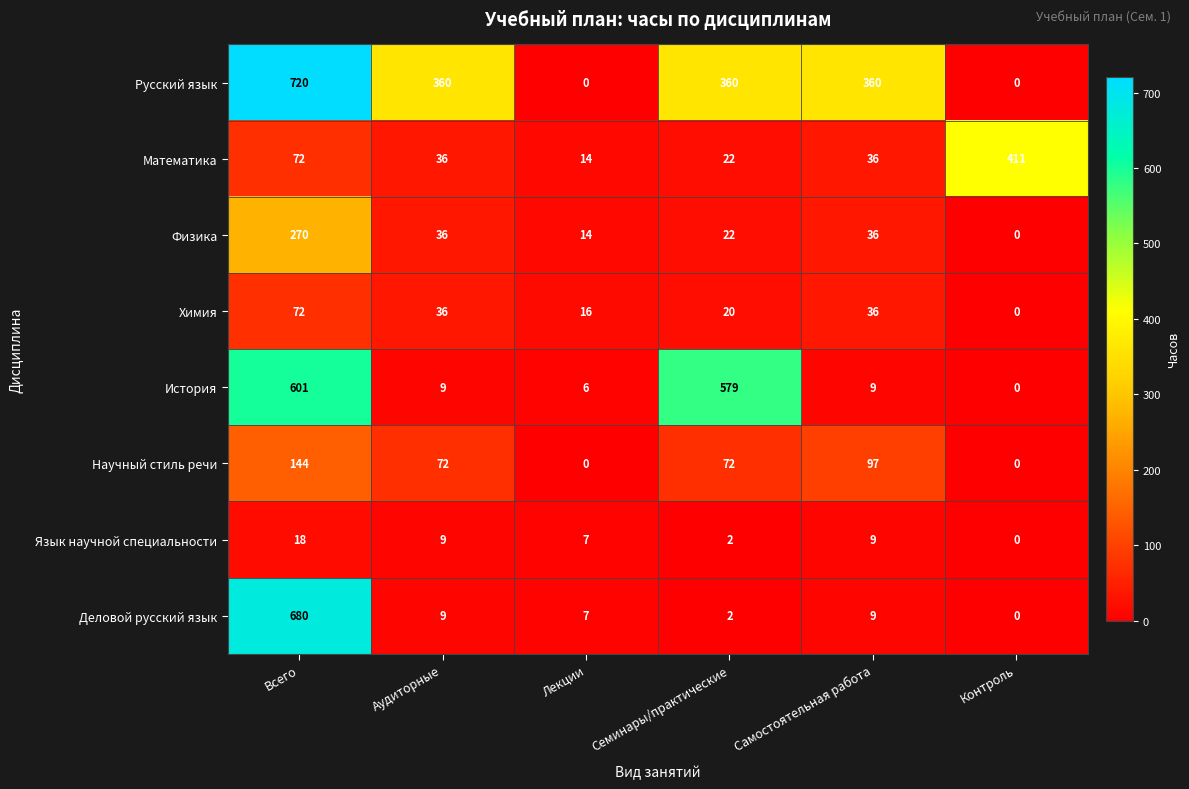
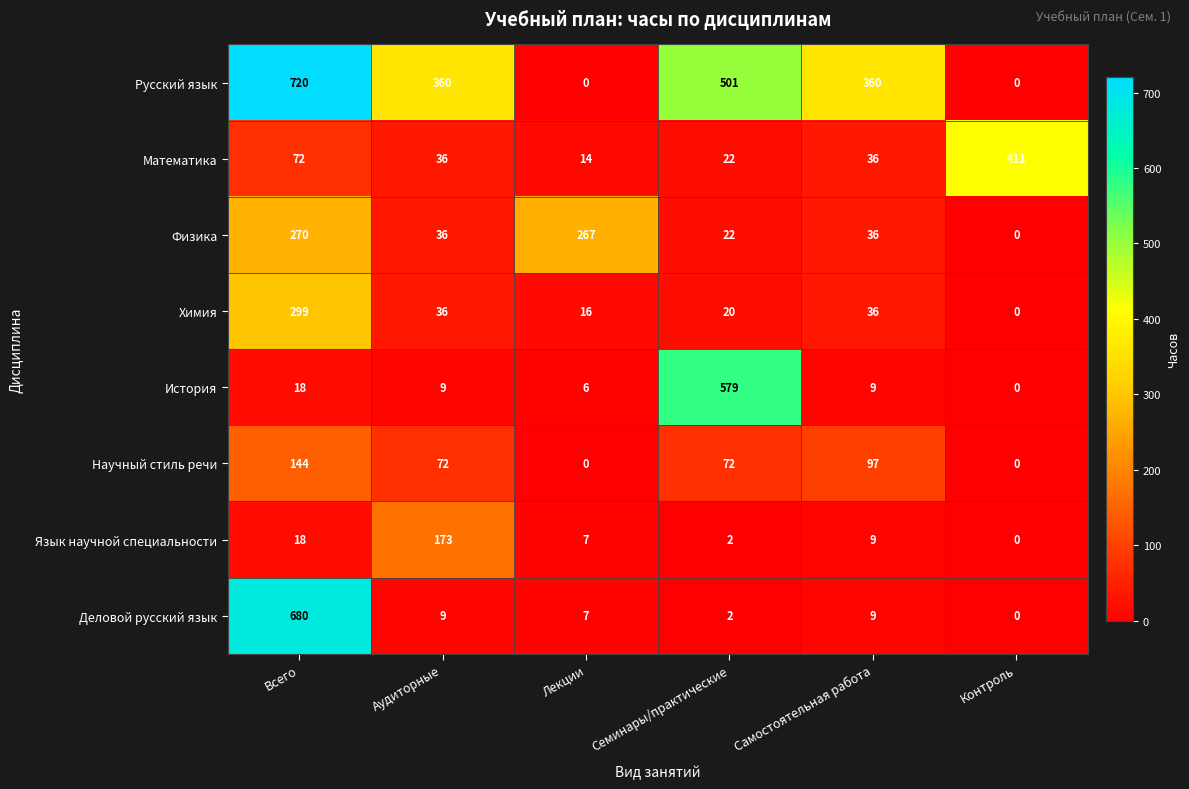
Русский язык, Семинары/практические: 360 -> 501
Физика, Лекции: 14 -> 267
Химия, Всего: 72 -> 299
История, Всего: 601 -> 18
Язык научной специальности, Аудиторные: 9 -> 173
